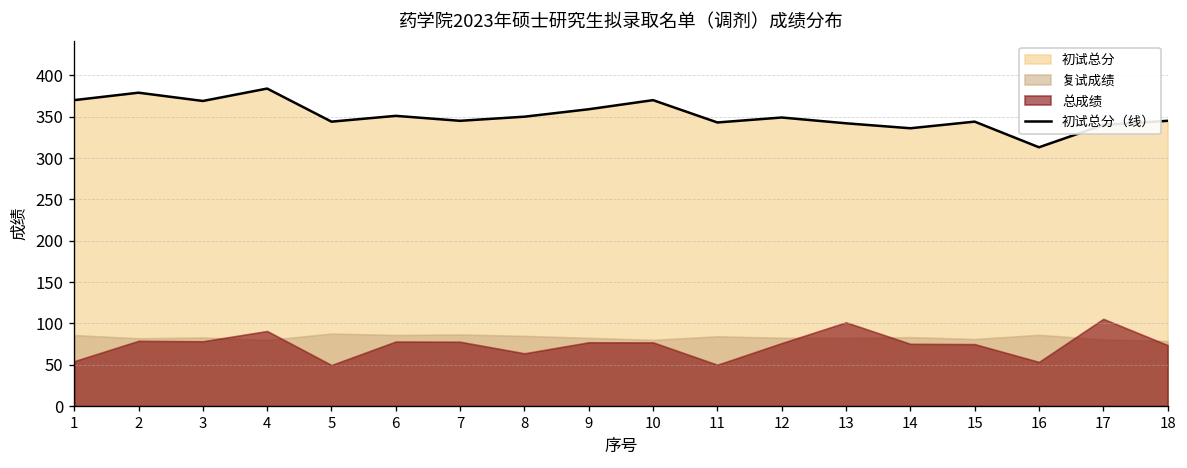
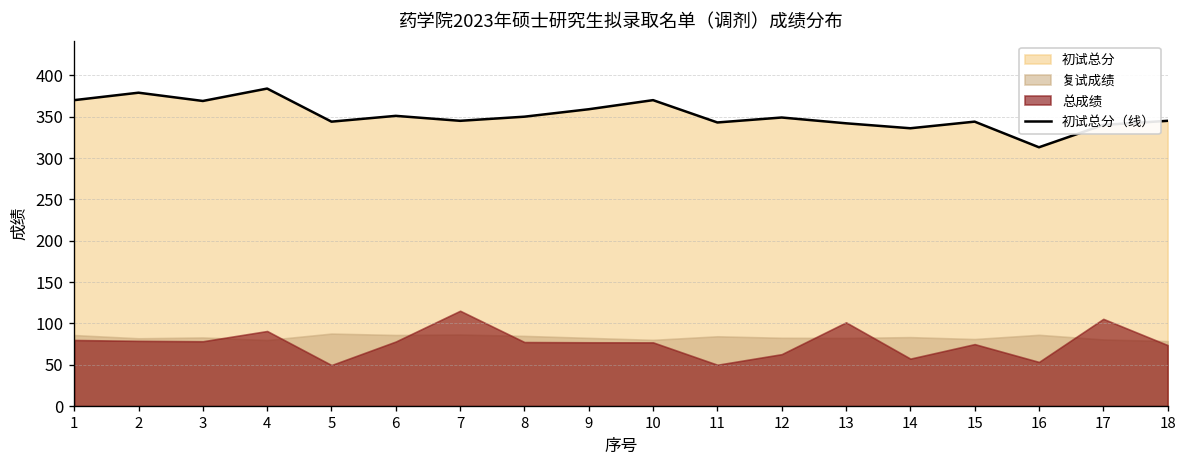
总成绩, 1: 50 -> 80
总成绩, 7: 80 -> 120
总成绩, 8: 60 -> 80
总成绩, 12: 80 -> 60
总成绩, 14: 80 -> 60
